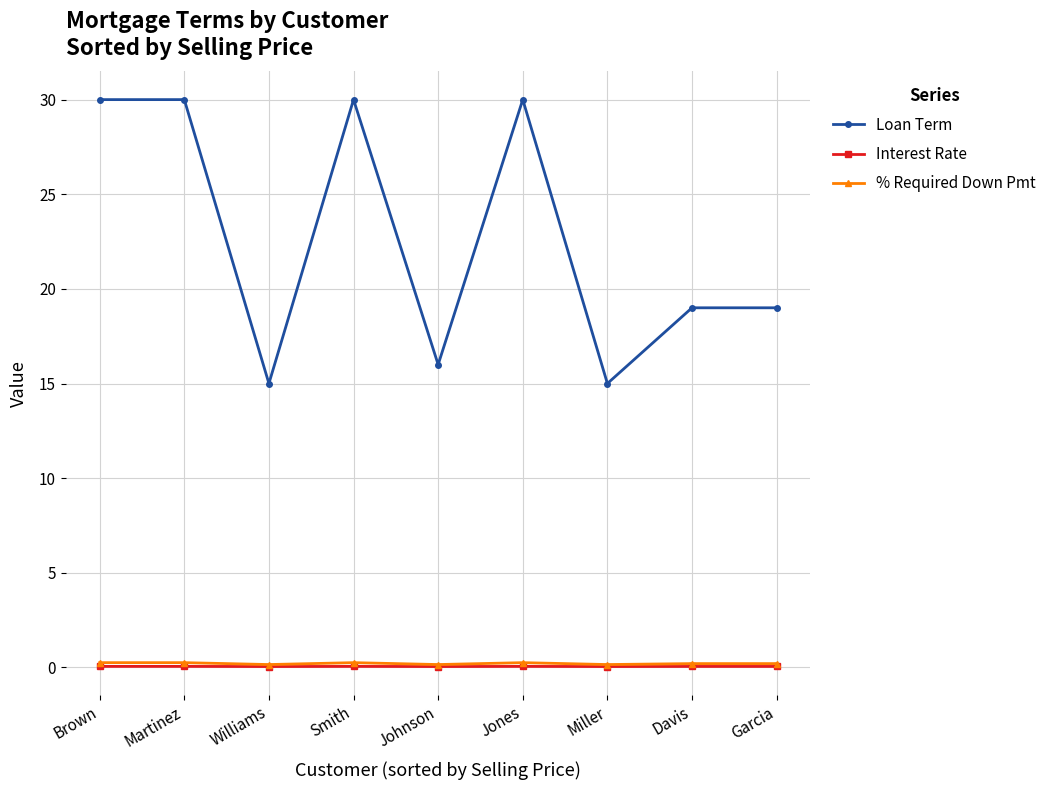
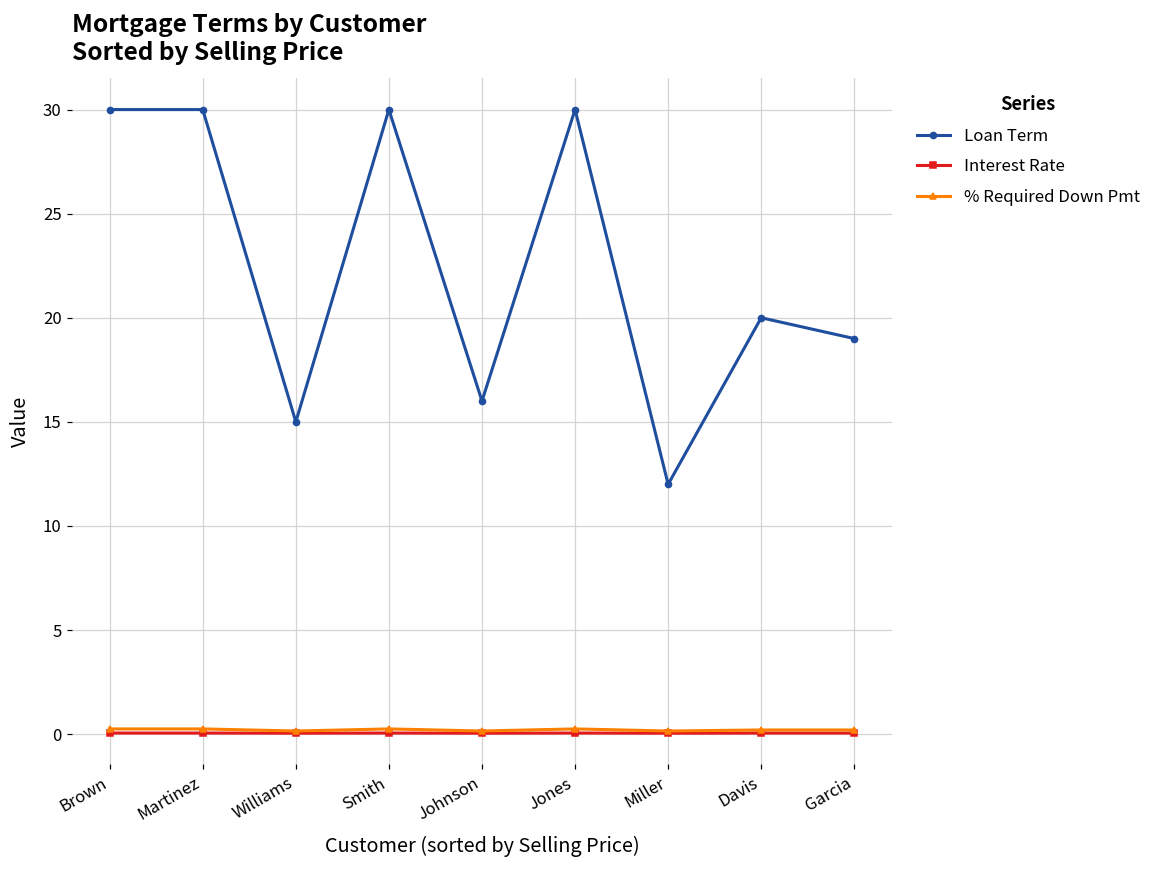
Loan Term, Miller: 15 -> 12
Loan Term, Davis: 19 -> 20
